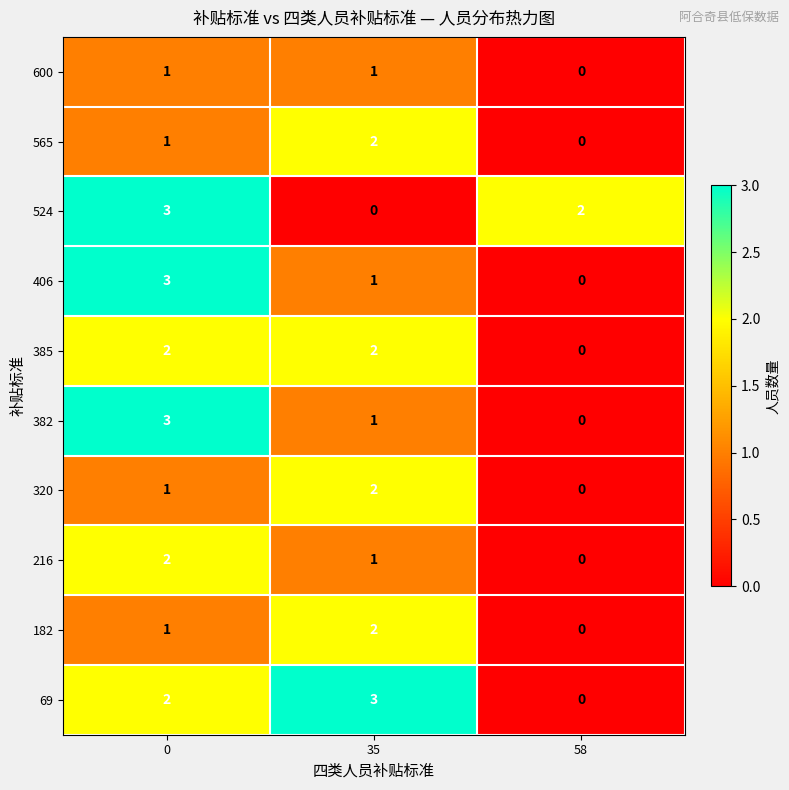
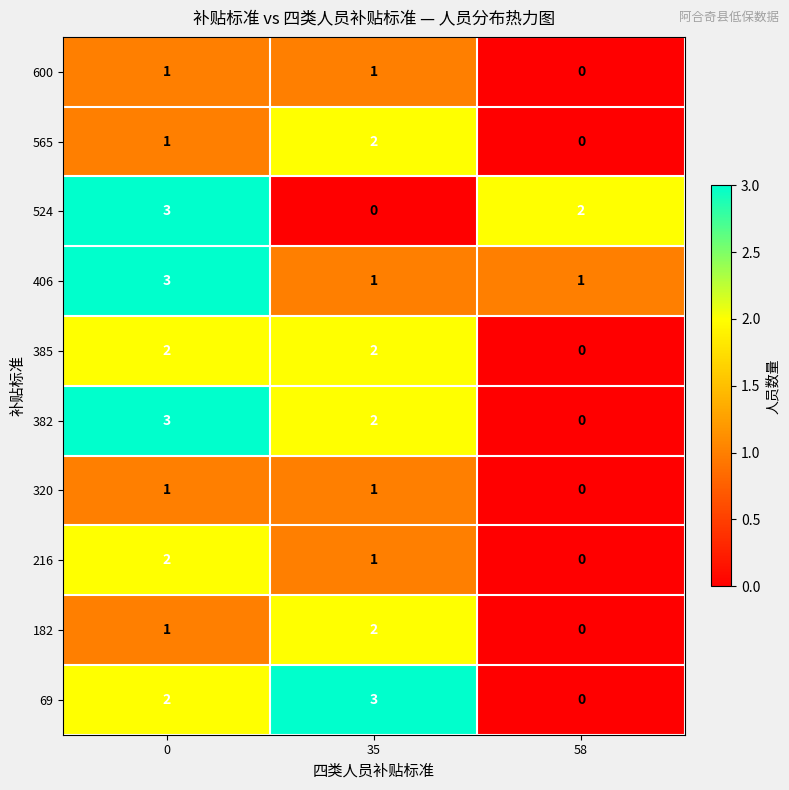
406, 58: 0 -> 1
382, 35: 1 -> 2
320, 35: 2 -> 1
